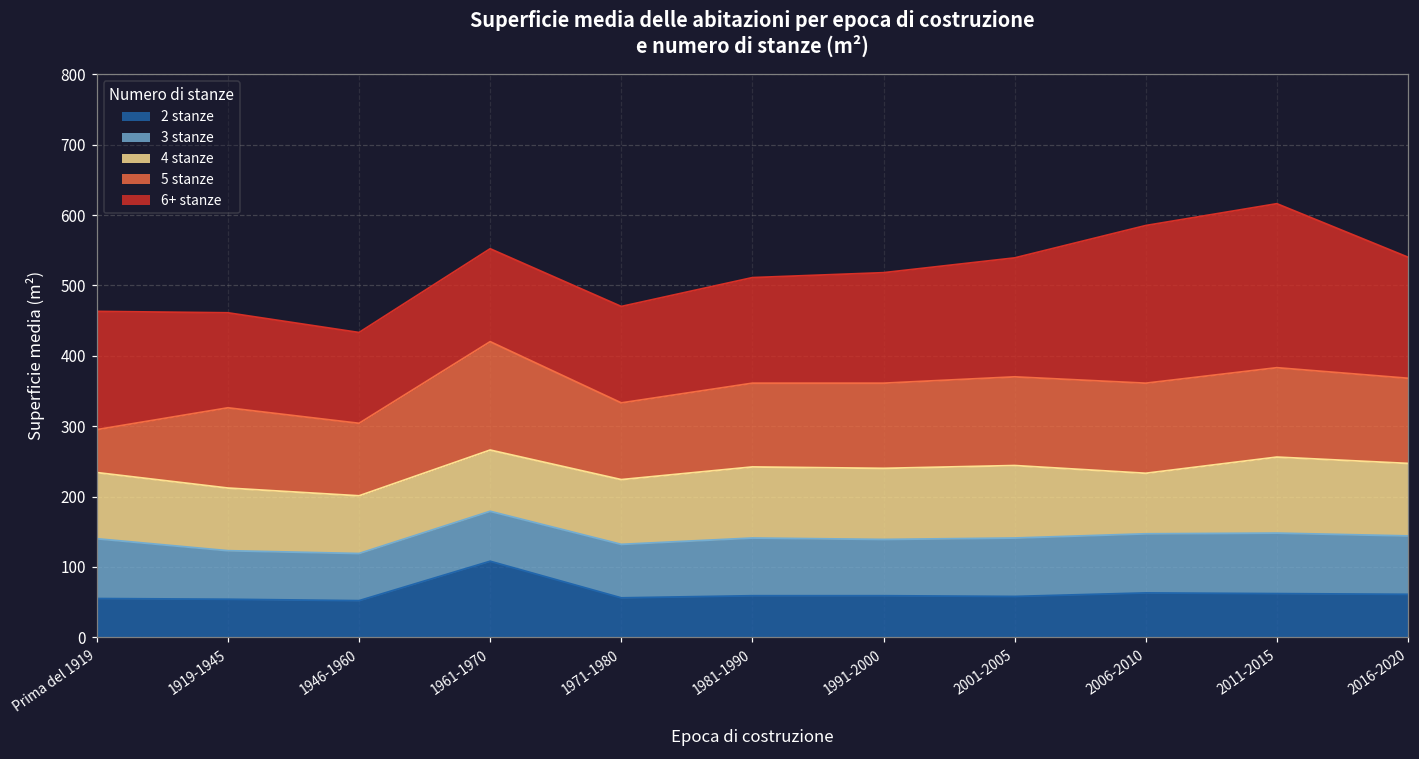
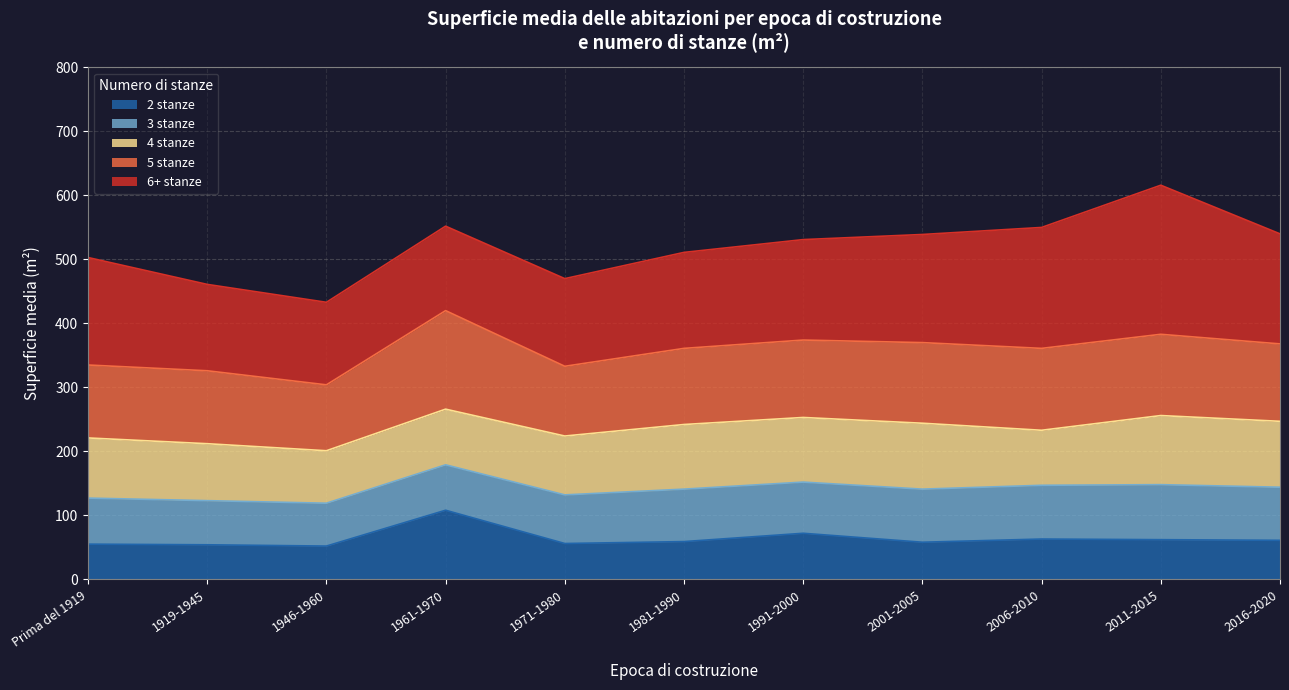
3 stanze, Prima del 1919: 90 -> 70
5 stanze, Prima del 1919: 60 -> 110
2 stanze, 1991-2000: 60 -> 70
6+ stanze, 2006-2010: 220 -> 190
